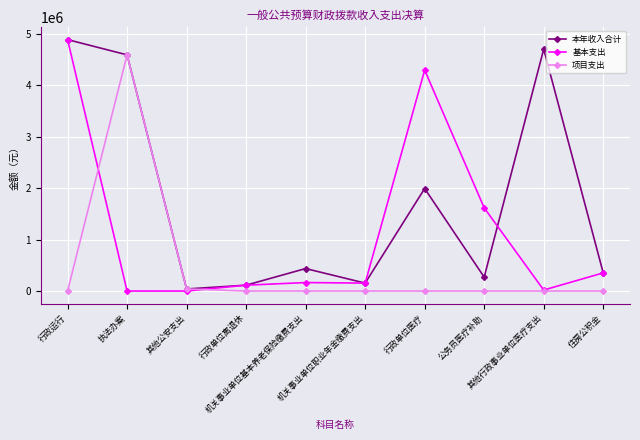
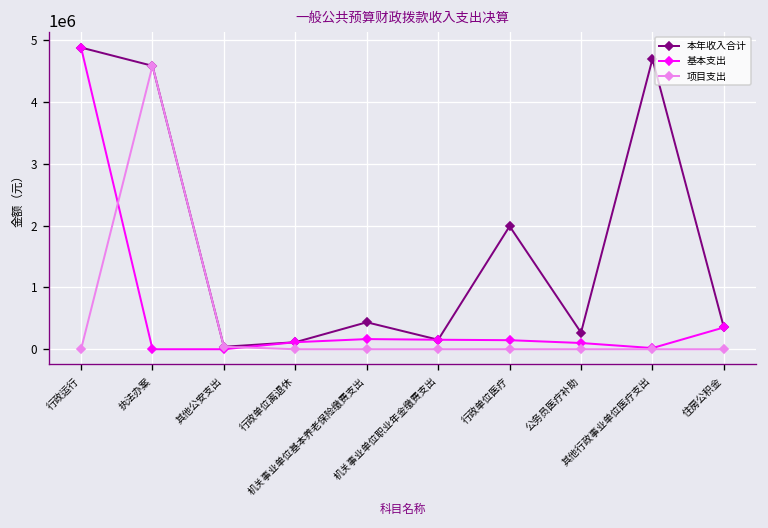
基本支出, 行政单位医疗: 4300000 -> 100000
基本支出, 公务员医疗补助: 1600000 -> 100000
